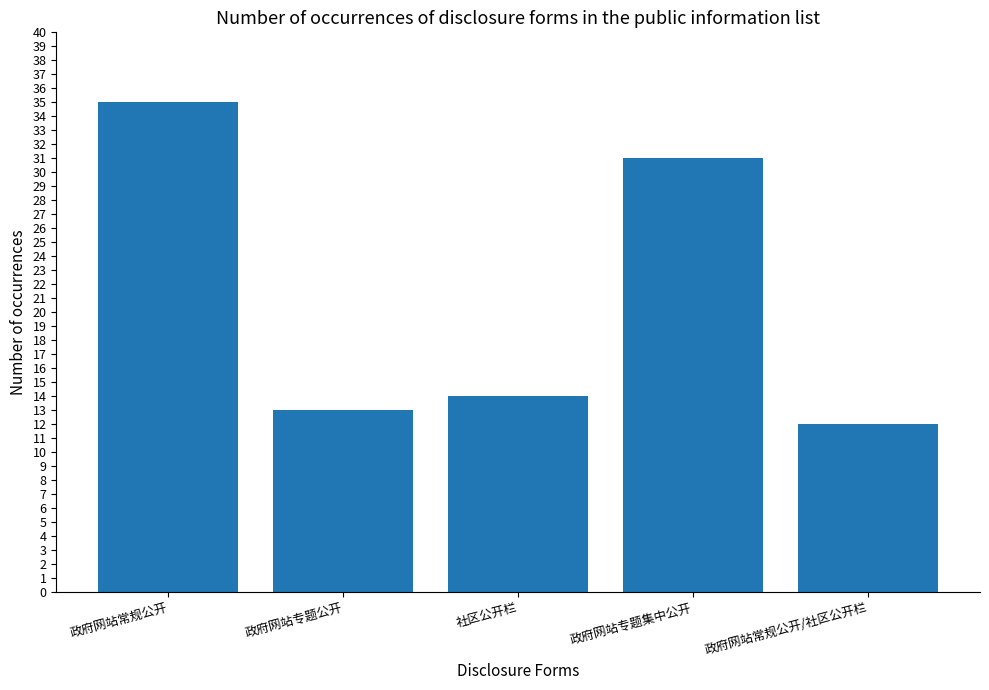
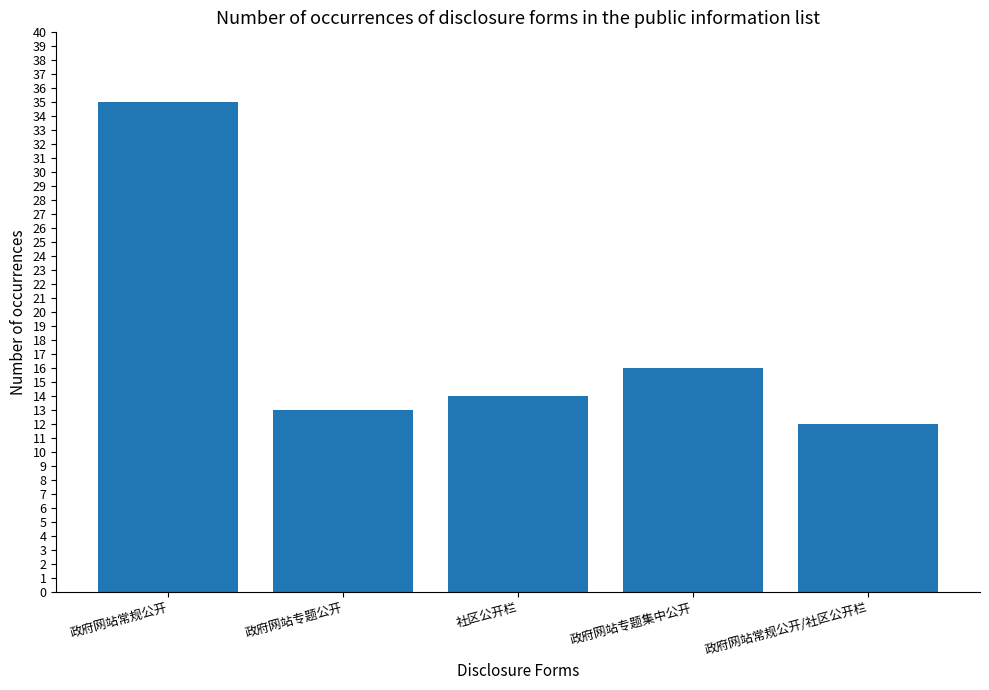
政府网站专题集中公开: 31 -> 16
